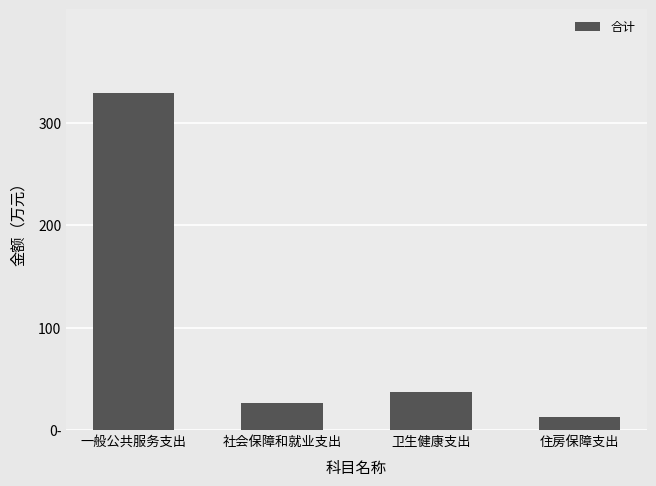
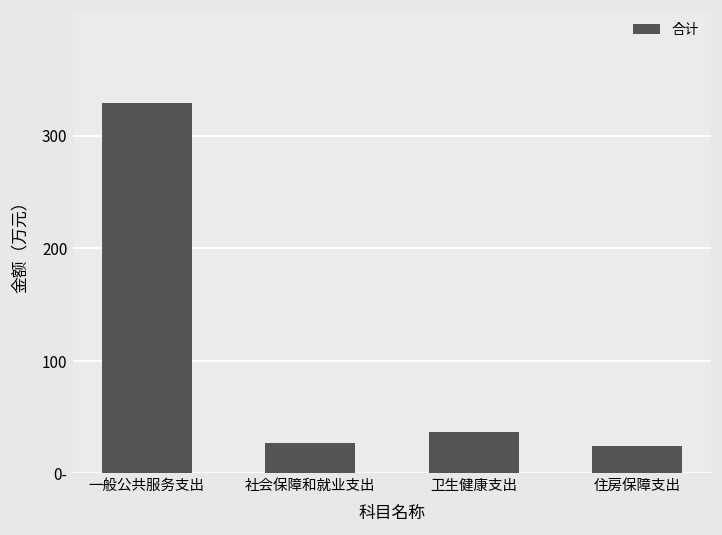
住房保障支出: 13 -> 24
